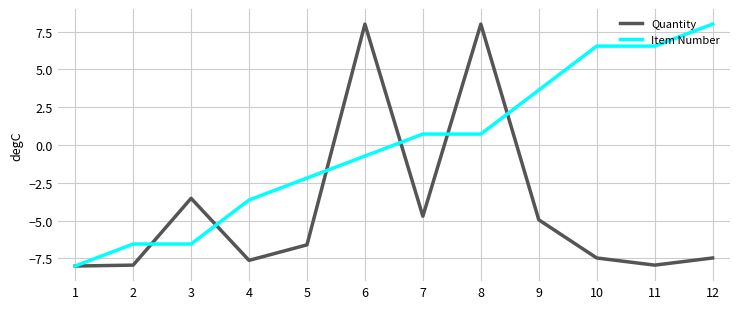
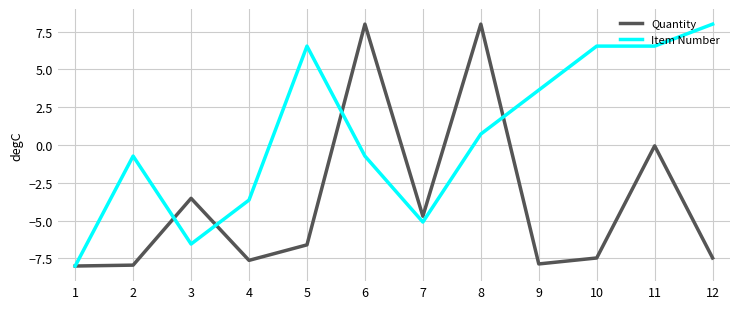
Item Number, 2: -6.5 -> -0.7
Item Number, 5: -2.2 -> 6.5
Item Number, 7: 0.7 -> -5.1
Quantity, 9: -4.9 -> -7.9
Quantity, 11: -7.9 -> 0.0
